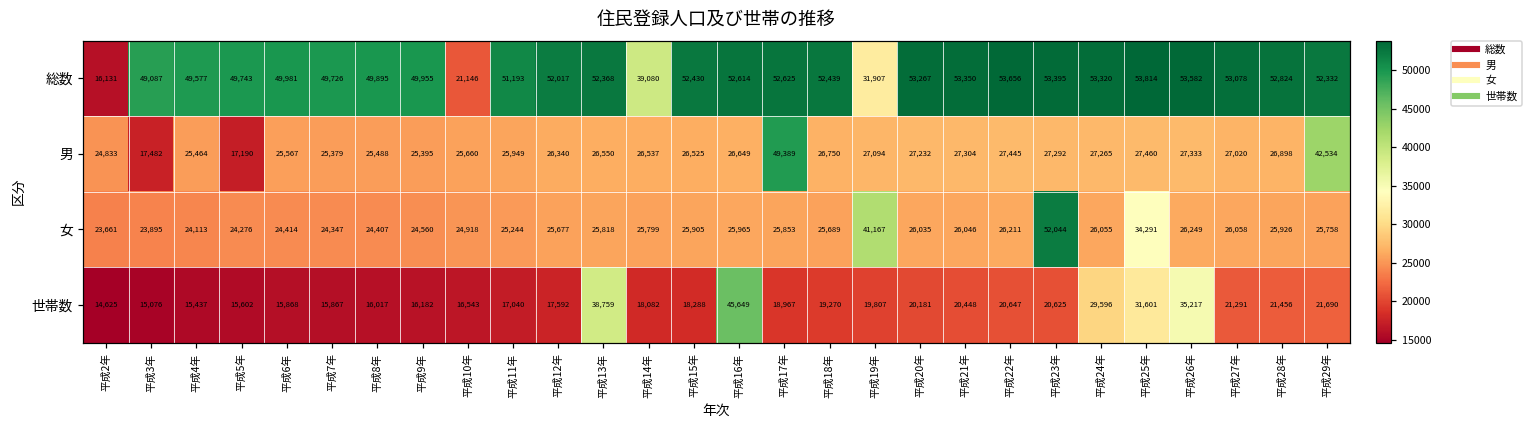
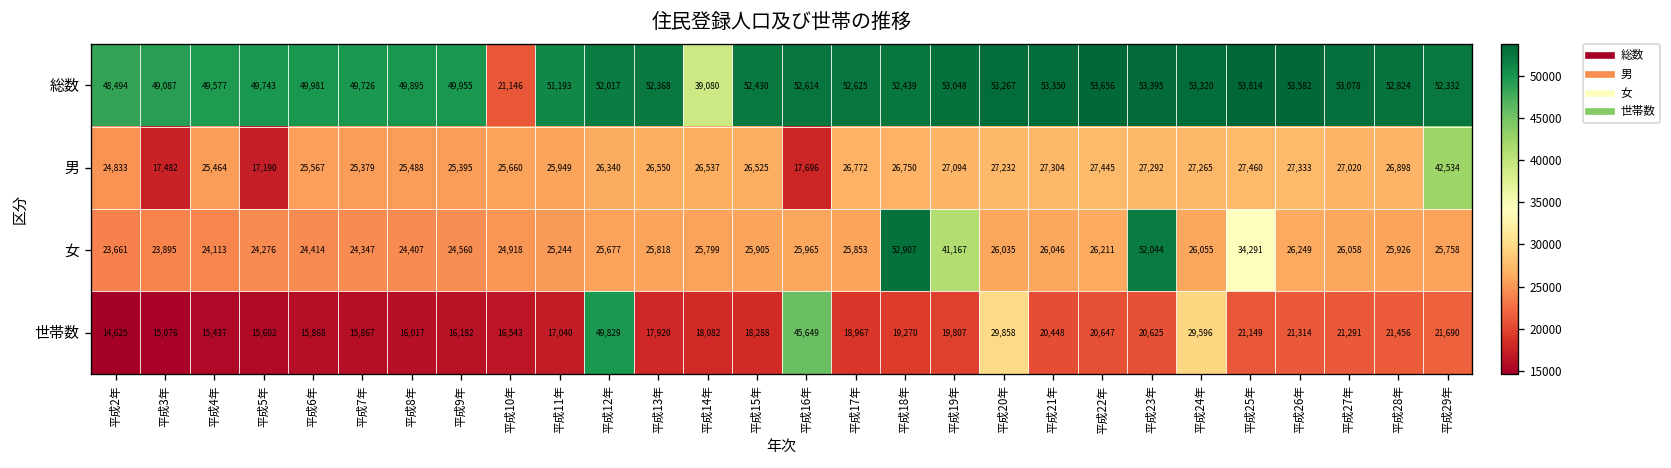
総数, 平成2年: 16,131 -> 48,494
総数, 平成19年: 31,907 -> 53,048
男, 平成16年: 26,649 -> 17,696
男, 平成17年: 49,389 -> 26,772
女, 平成18年: 25,689 -> 52,907
世帯数, 平成12年: 17,592 -> 49,829
世帯数, 平成13年: 38,759 -> 17,920
世帯数, 平成20年: 20,181 -> 29,858
世帯数, 平成25年: 31,601 -> 21,149
世帯数, 平成26年: 35,217 -> 21,314
